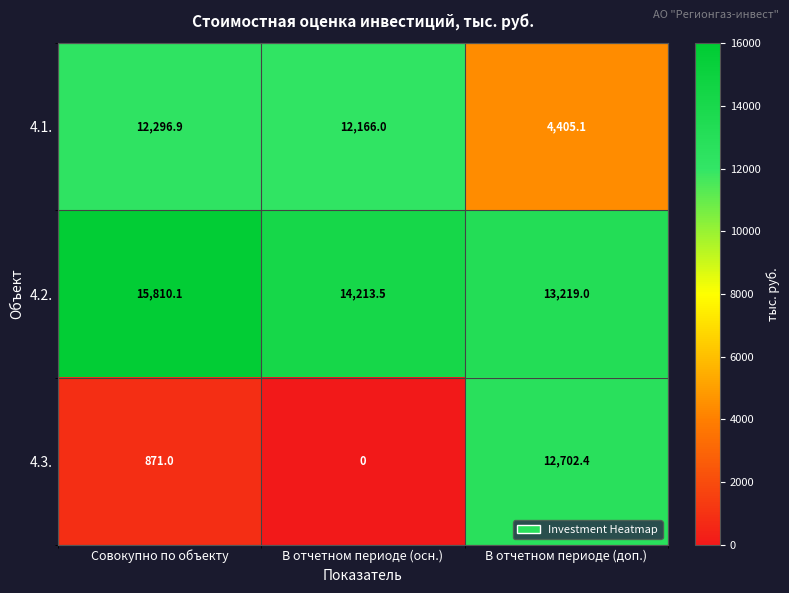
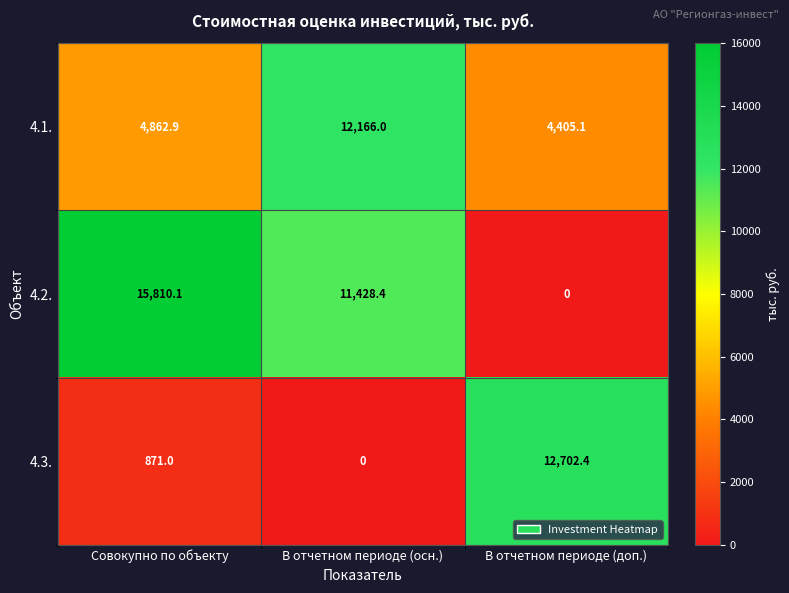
4.1., Совокупно по объекту: 12,296.9 -> 4,862.9
4.2., В отчетном периоде (осн.): 14,213.5 -> 11,428.4
4.2., В отчетном периоде (доп.): 13,219.0 -> 0
